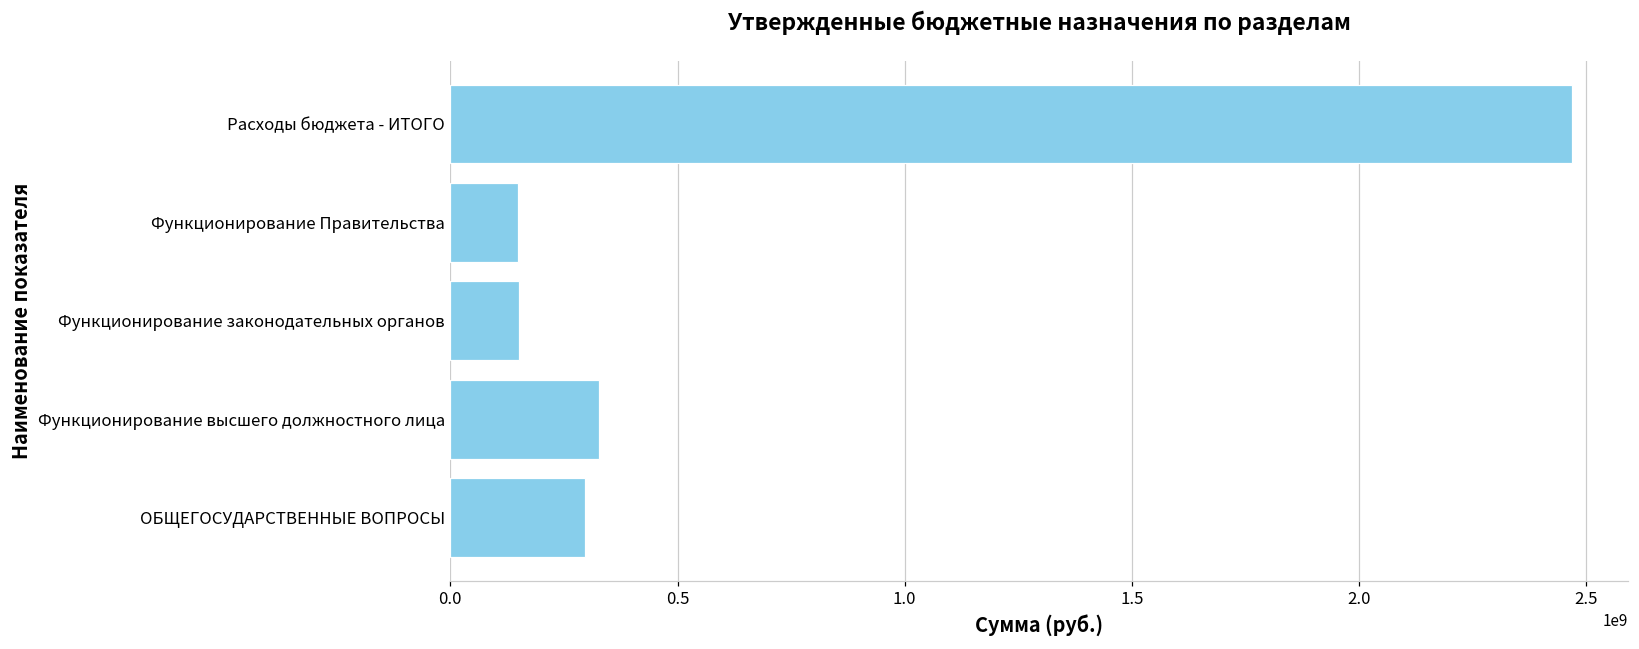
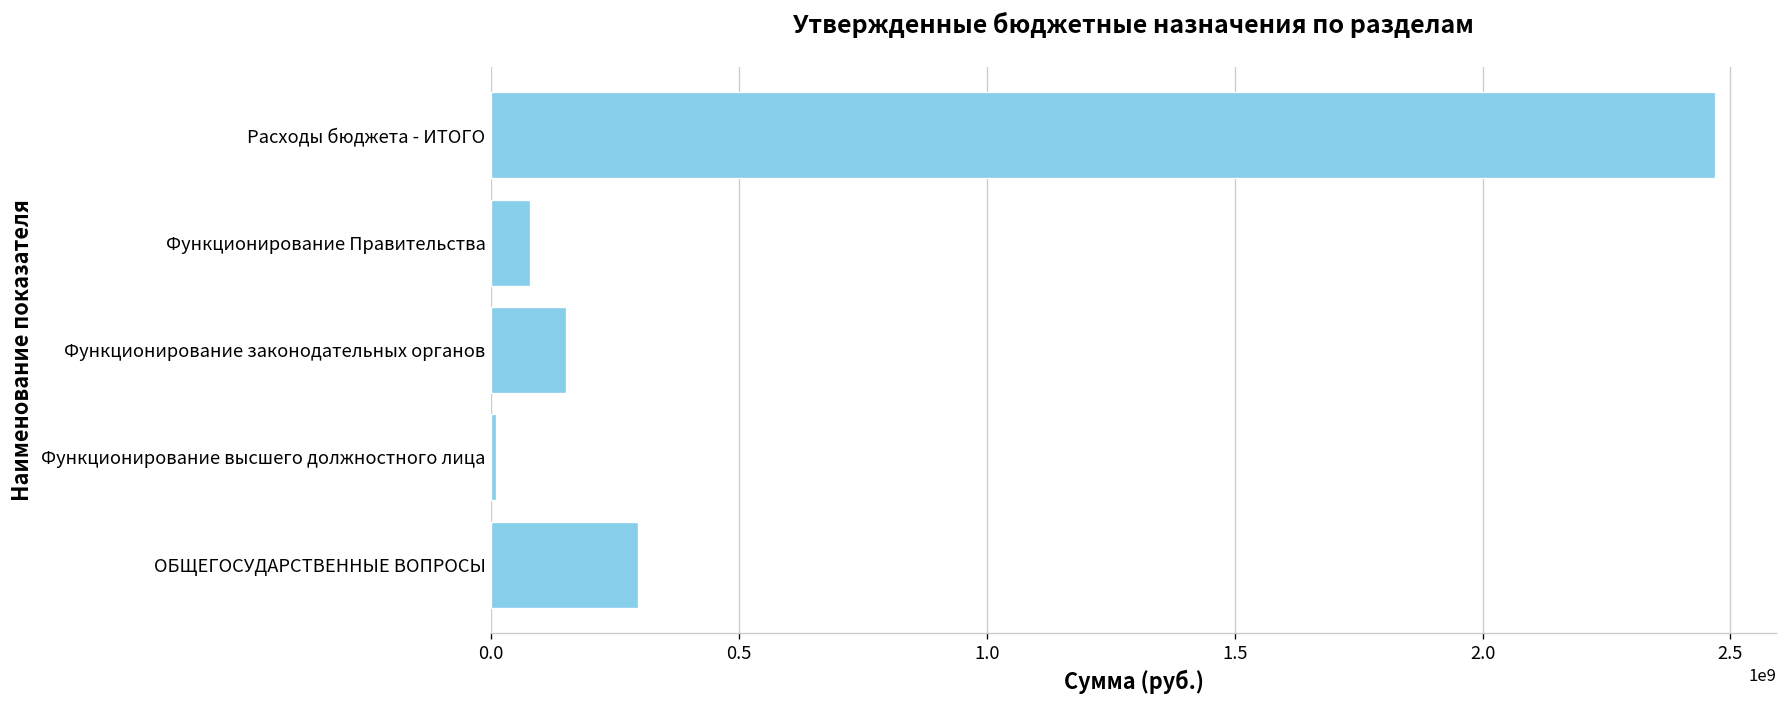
Функционирование Правительства: 150000000 -> 80000000
Функционирование высшего должностного лица: 330000000 -> 10000000
